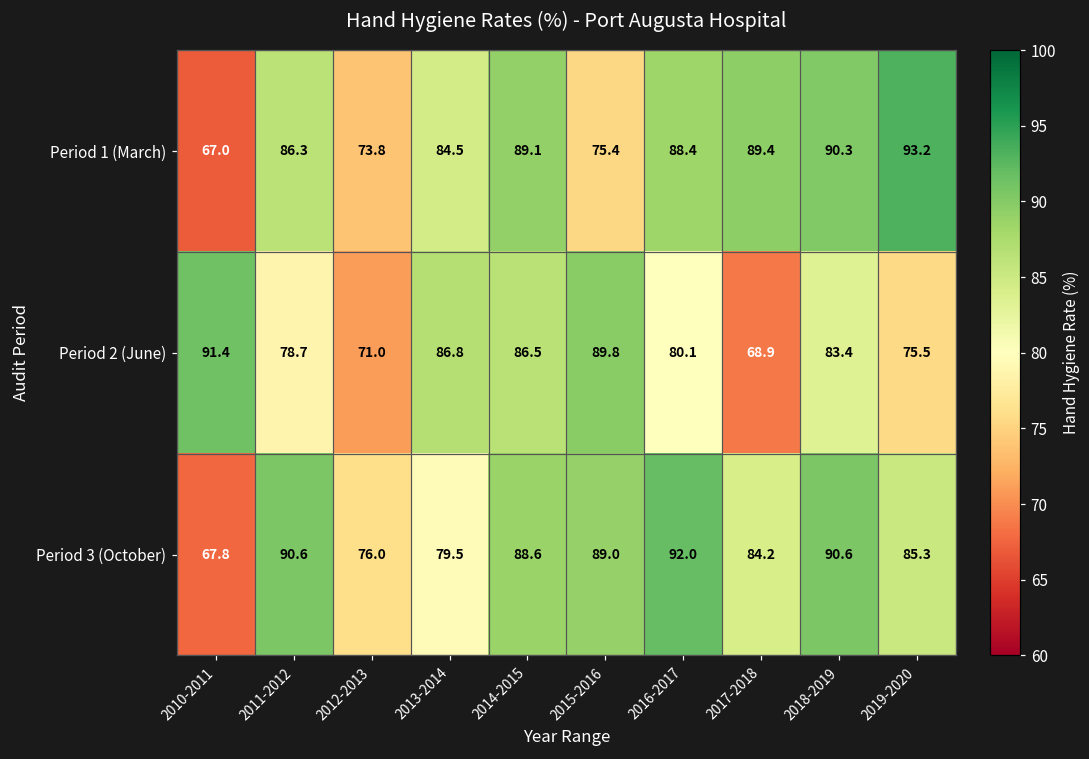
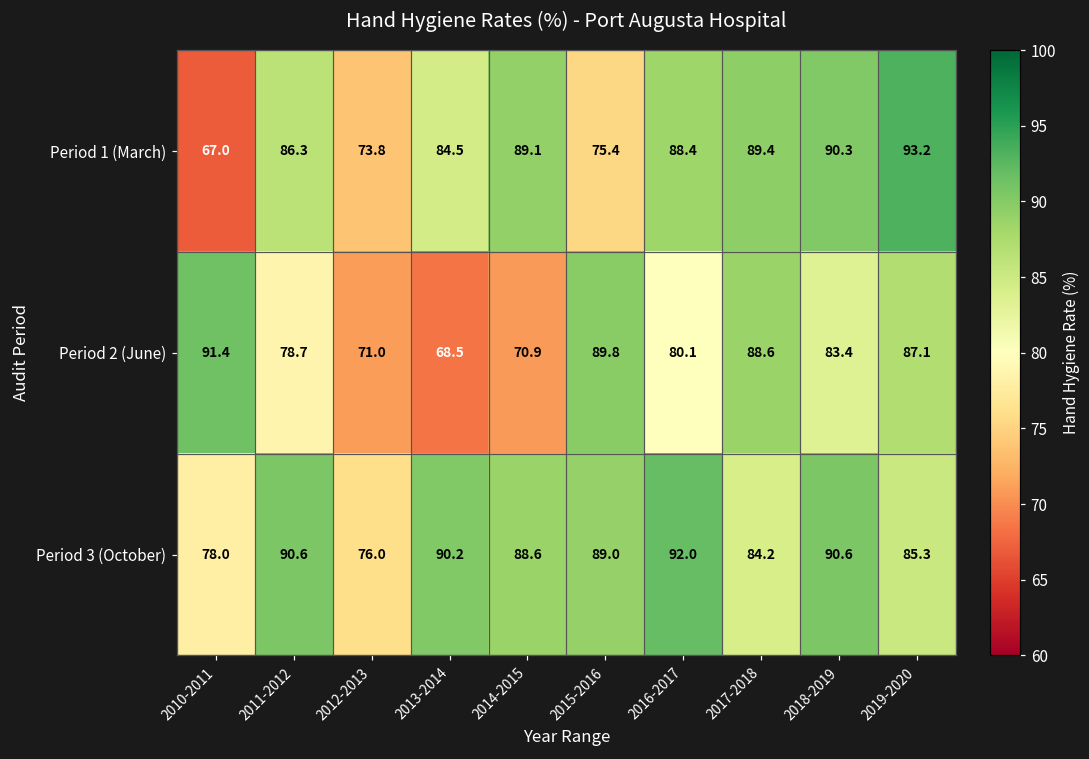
Period 2 (June), 2013-2014: 86.8 -> 68.5
Period 2 (June), 2014-2015: 86.5 -> 70.9
Period 2 (June), 2017-2018: 68.9 -> 88.6
Period 2 (June), 2019-2020: 75.5 -> 87.1
Period 3 (October), 2010-2011: 67.8 -> 78.0
Period 3 (October), 2013-2014: 79.5 -> 90.2
